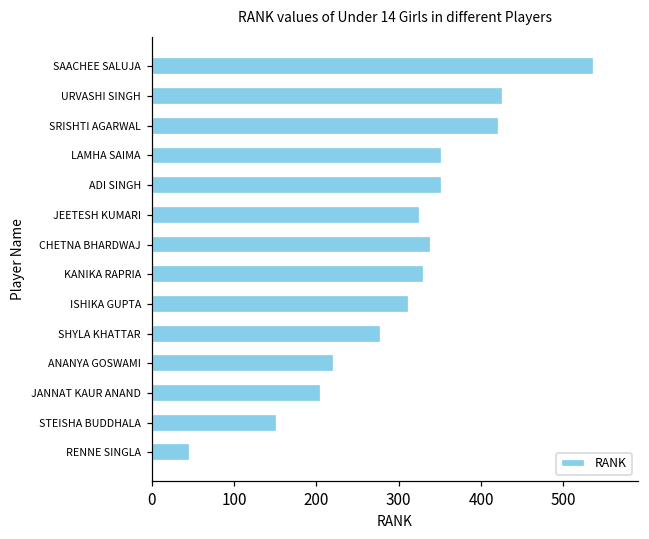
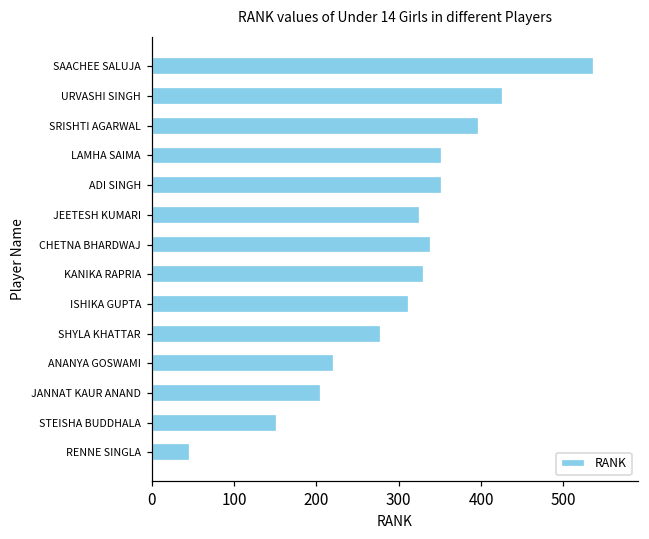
SRISHTI AGARWAL: 420 -> 400
